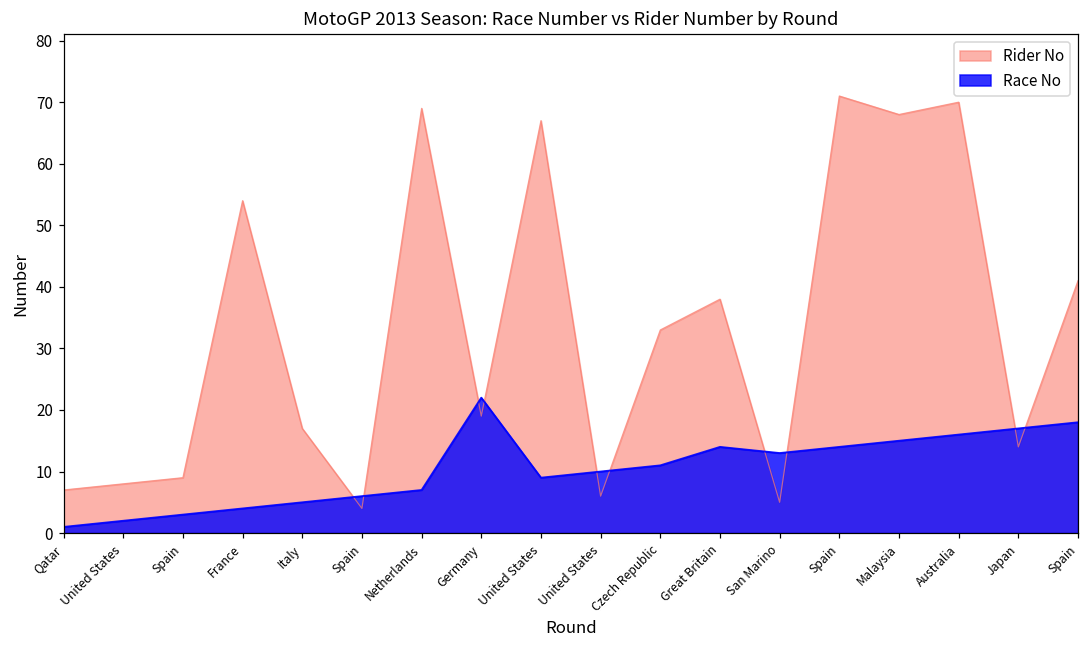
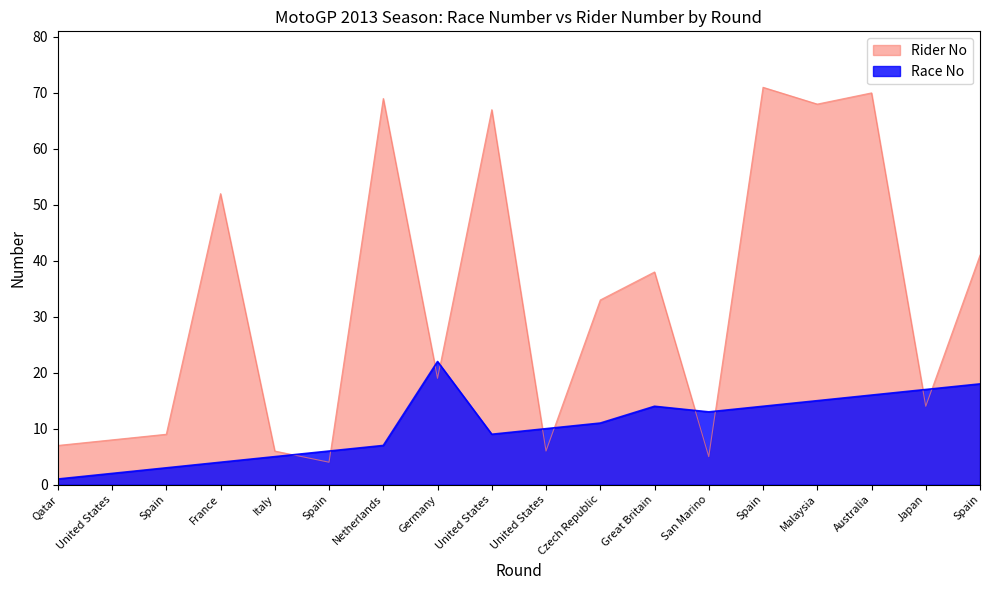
Rider No, France: 54 -> 52
Rider No, Italy: 17 -> 6
